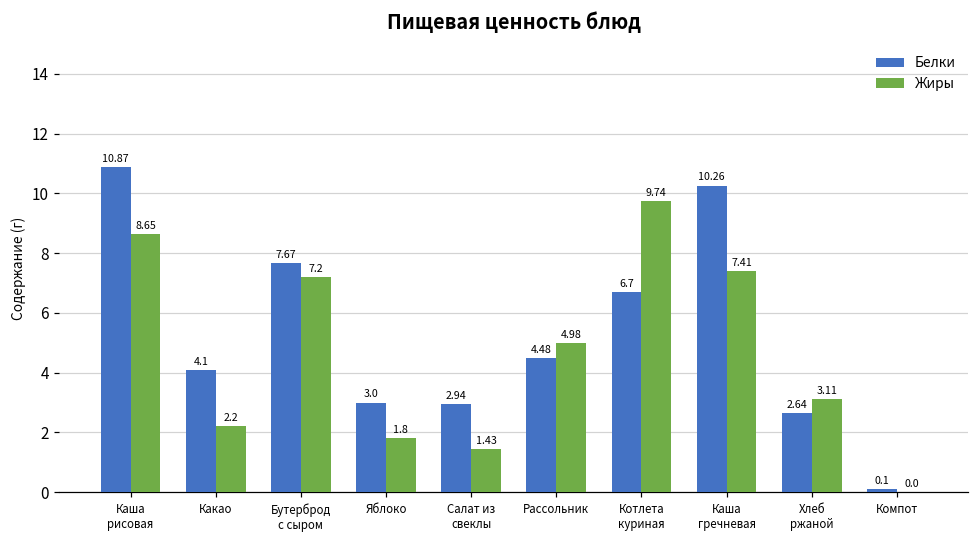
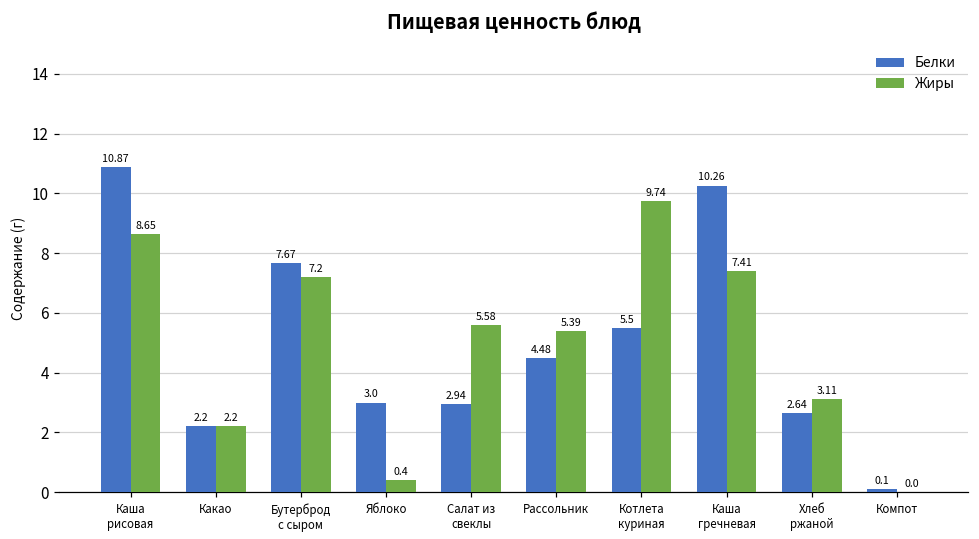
Белки, Какао: 4.1 -> 2.2
Жиры, Яблоко: 1.8 -> 0.4
Жиры, Салат из свеклы: 1.43 -> 5.58
Жиры, Рассольник: 4.98 -> 5.39
Белки, Котлета куриная: 6.7 -> 5.5
